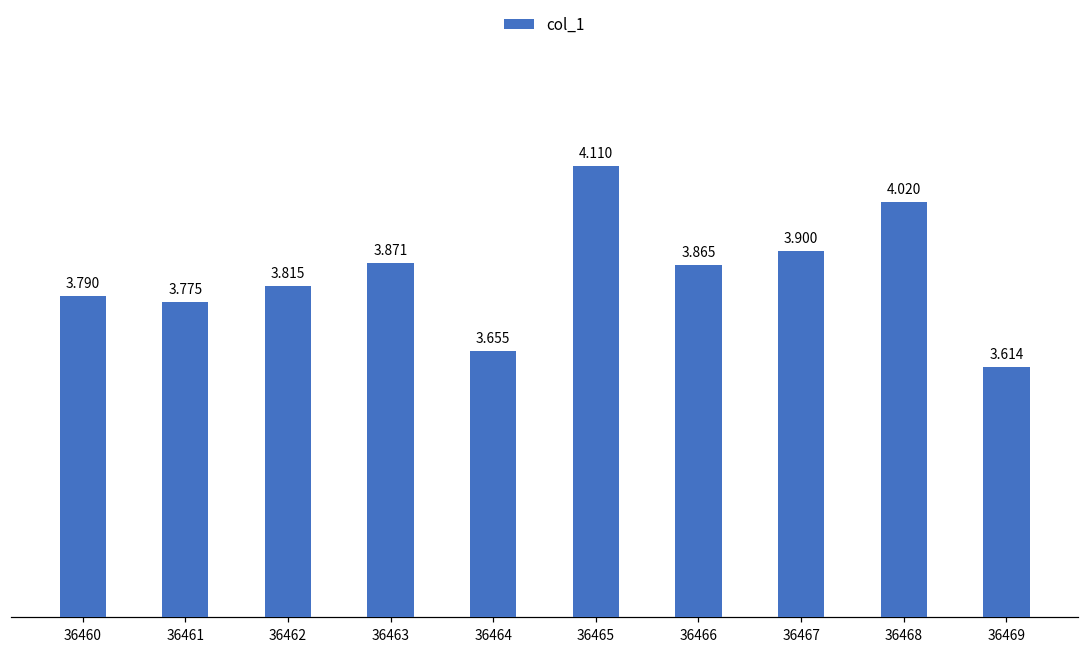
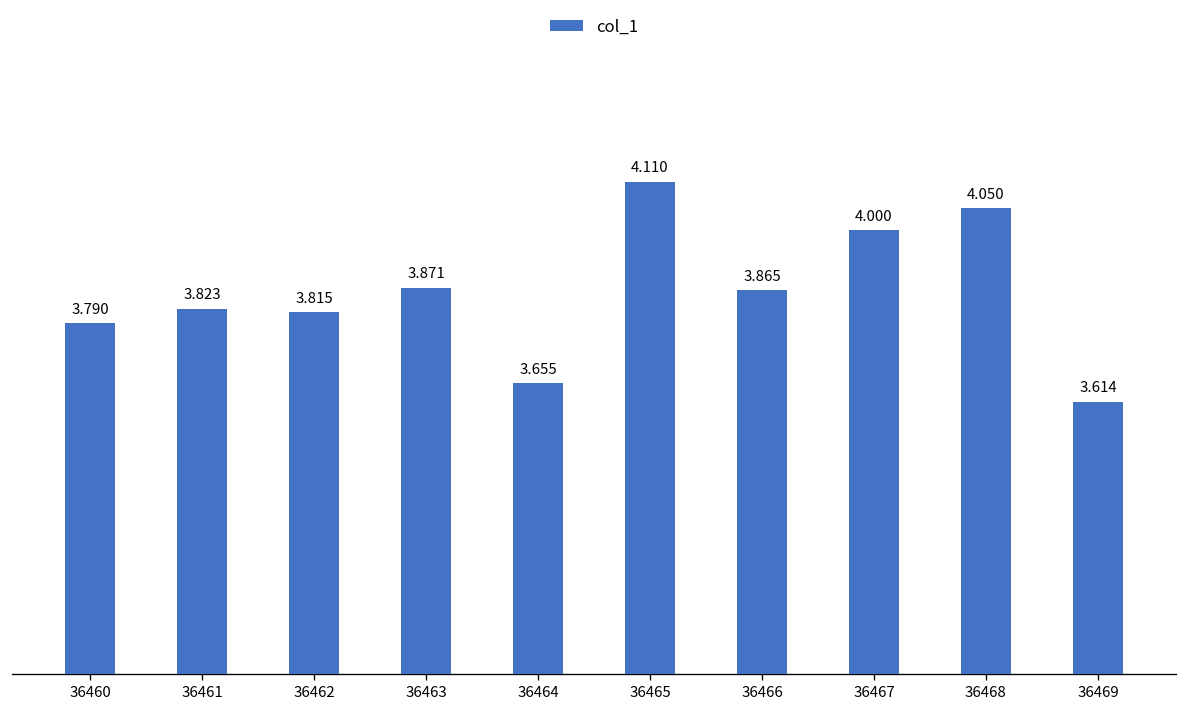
36461: 3.775 -> 3.823
36467: 3.900 -> 4.000
36468: 4.020 -> 4.050
